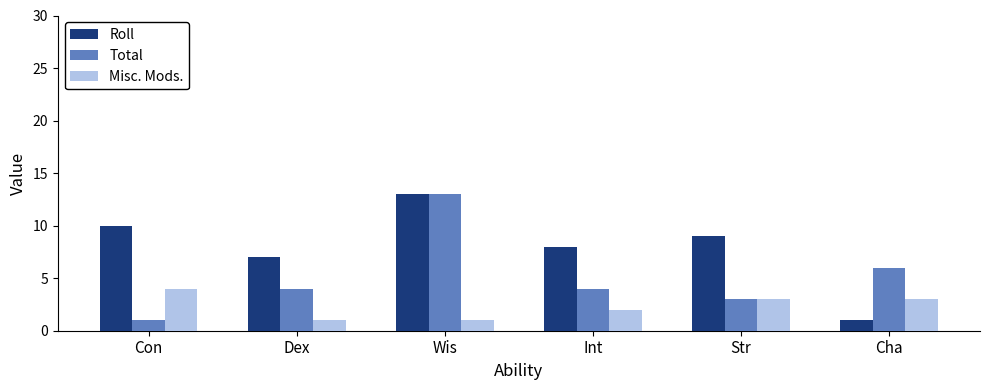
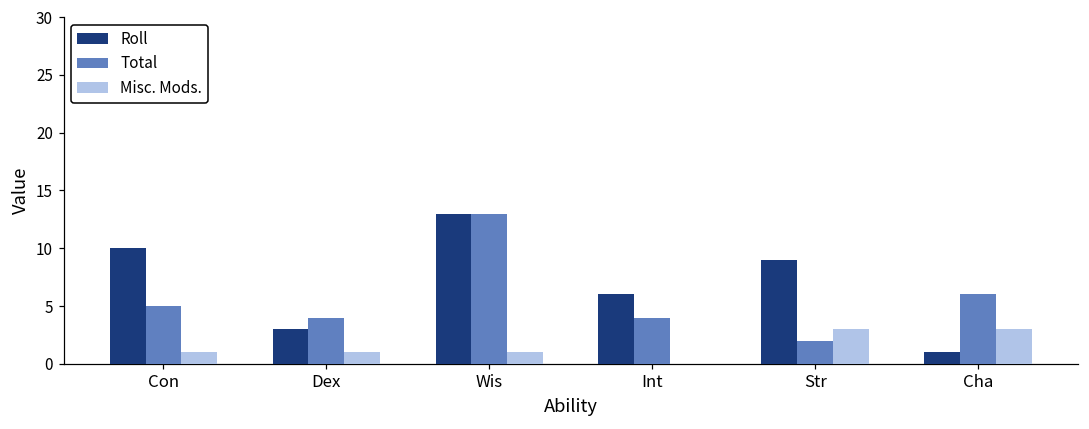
Total, Con: 1 -> 5
Misc. Mods., Con: 4 -> 1
Roll, Dex: 7 -> 3
Roll, Int: 8 -> 6
Misc. Mods., Int: 2 -> 0
Total, Str: 3 -> 2
